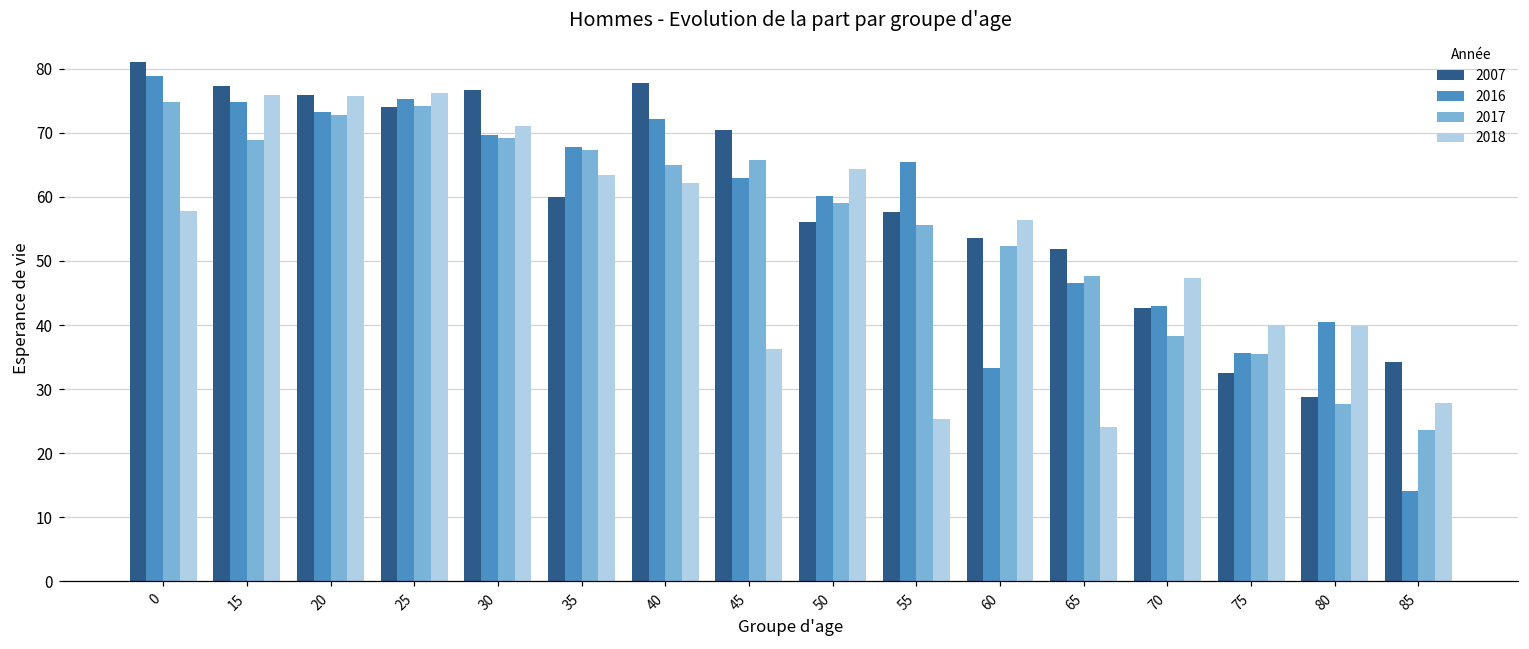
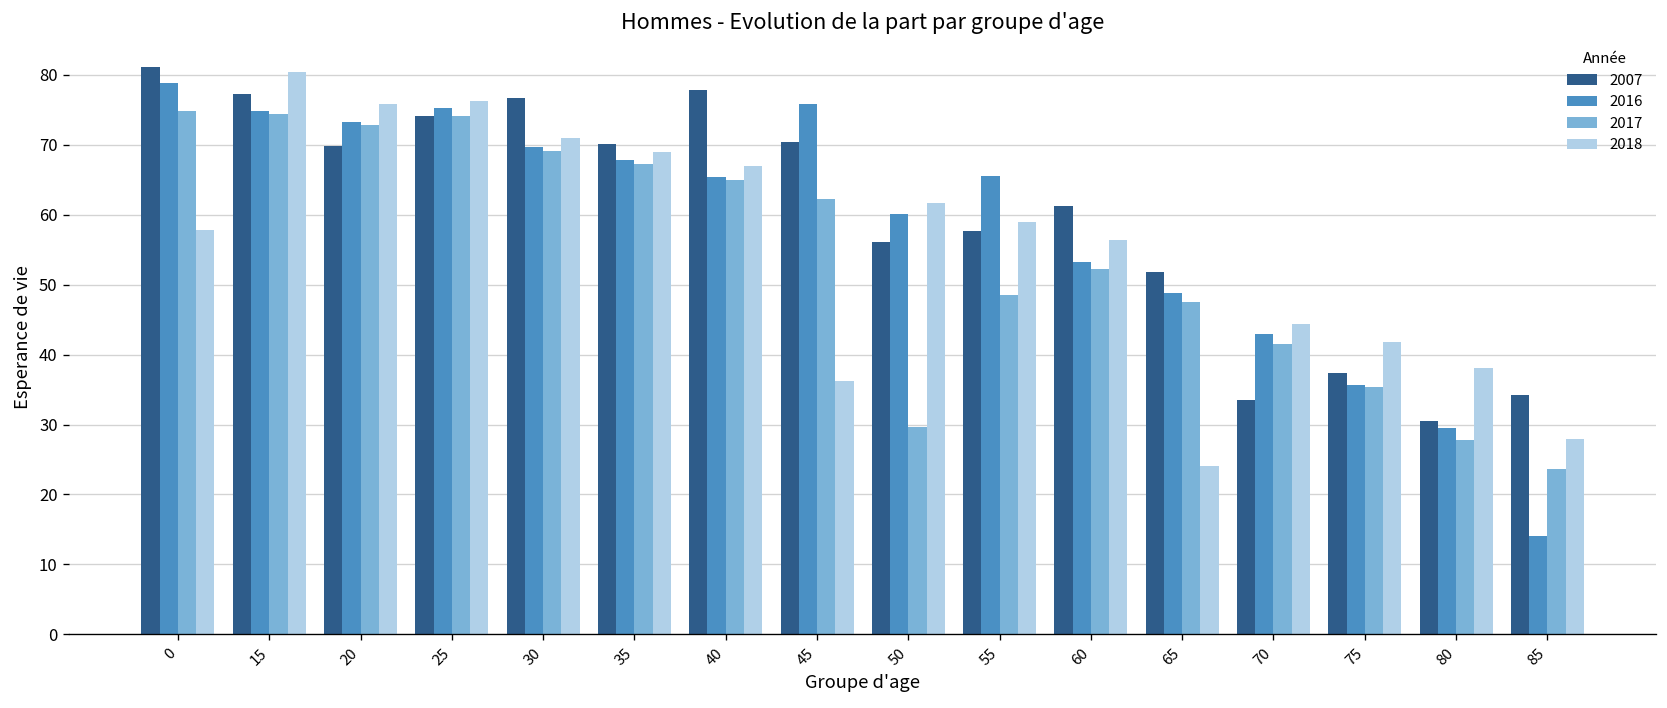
2017, 15: 69 -> 74
2018, 15: 76 -> 80
2007, 20: 76 -> 70
2007, 35: 60 -> 70
2018, 35: 63 -> 69
2016, 40: 72 -> 65
2018, 40: 62 -> 67
2016, 45: 63 -> 76
2017, 45: 66 -> 62
2017, 50: 59 -> 30
2018, 50: 64 -> 62
2017, 55: 56 -> 48
2018, 55: 25 -> 59
2007, 60: 54 -> 61
2016, 60: 33 -> 53
2016, 65: 47 -> 49
2007, 70: 43 -> 34
2017, 70: 38 -> 42
2018, 70: 47 -> 44
2007, 75: 33 -> 37
2018, 75: 40 -> 42
2007, 80: 29 -> 31
2016, 80: 41 -> 29
2018, 80: 40 -> 38
